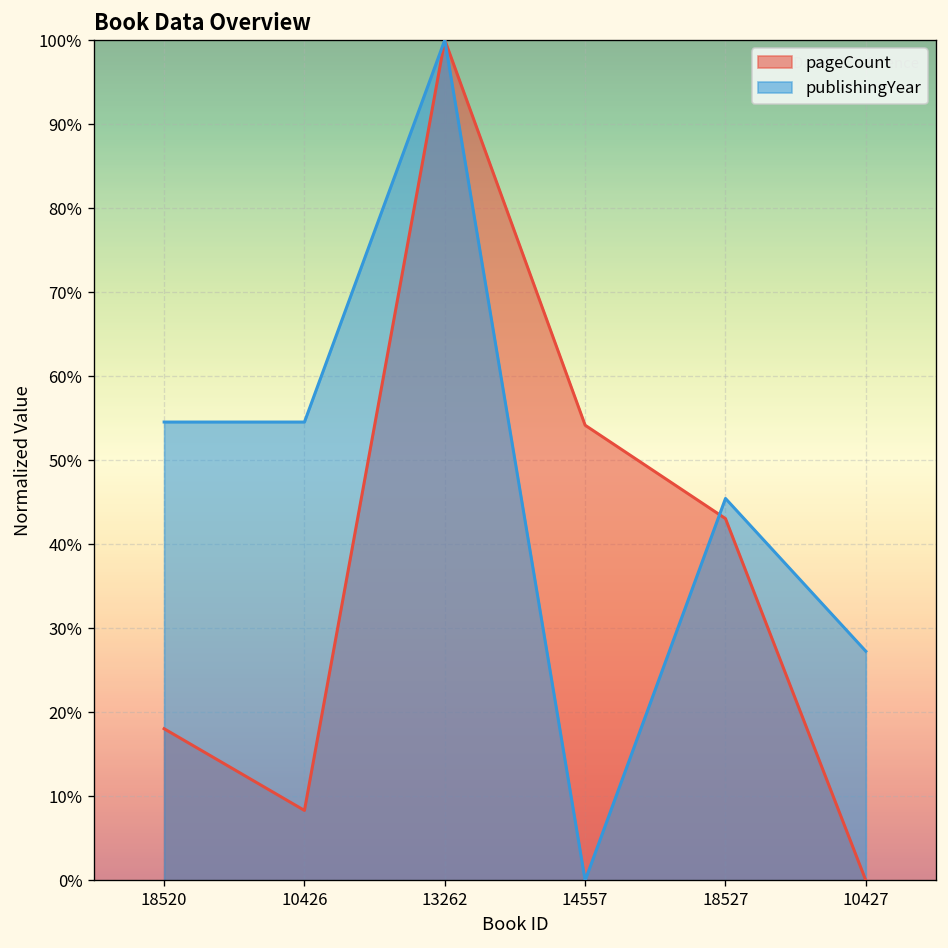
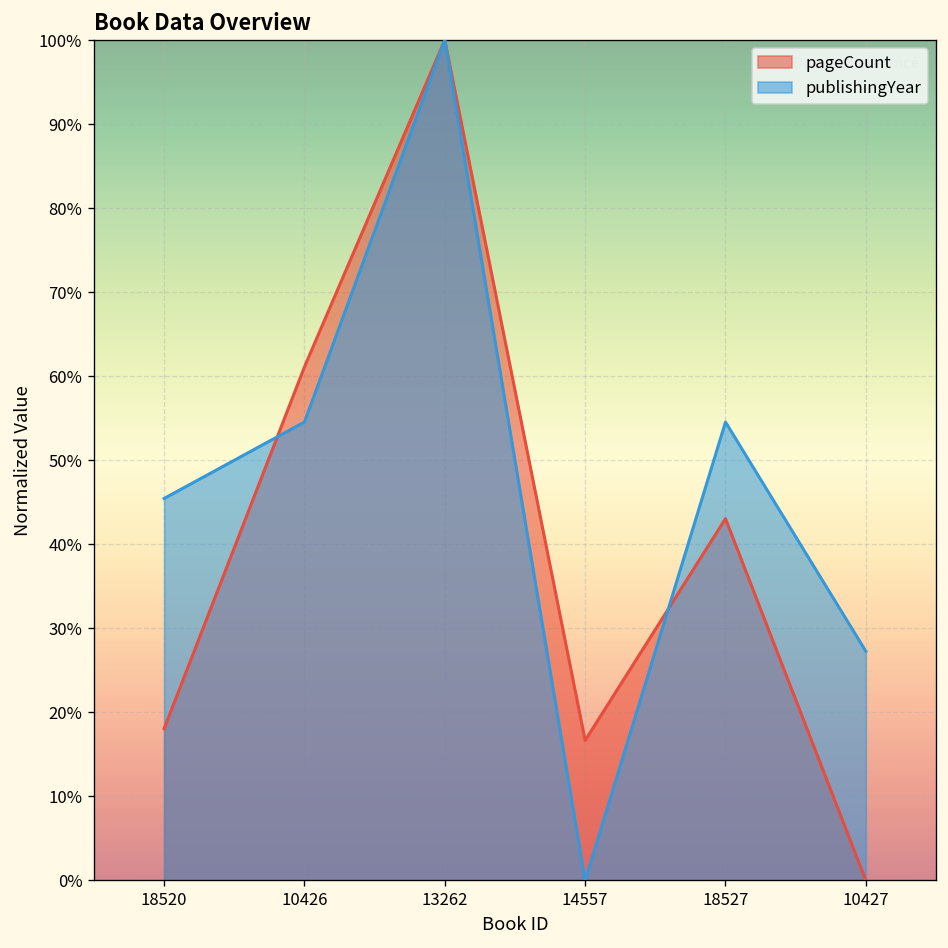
publishingYear, 18520: 55% -> 45%
pageCount, 10426: 8% -> 61%
pageCount, 14557: 54% -> 17%
publishingYear, 18527: 45% -> 55%
